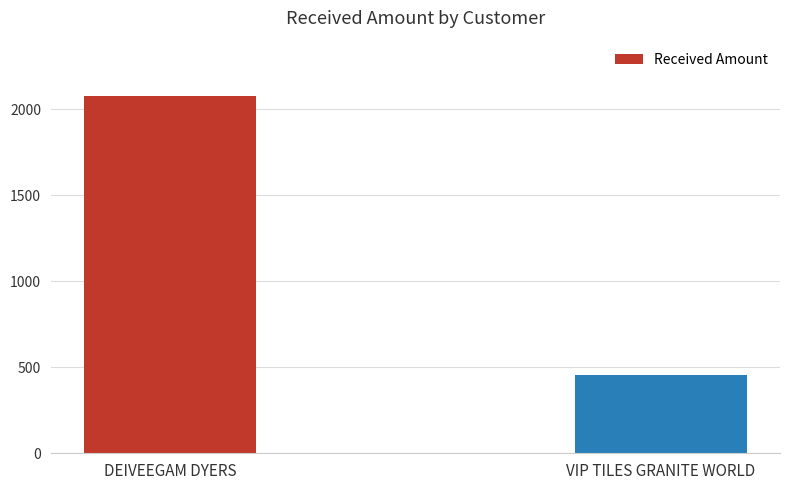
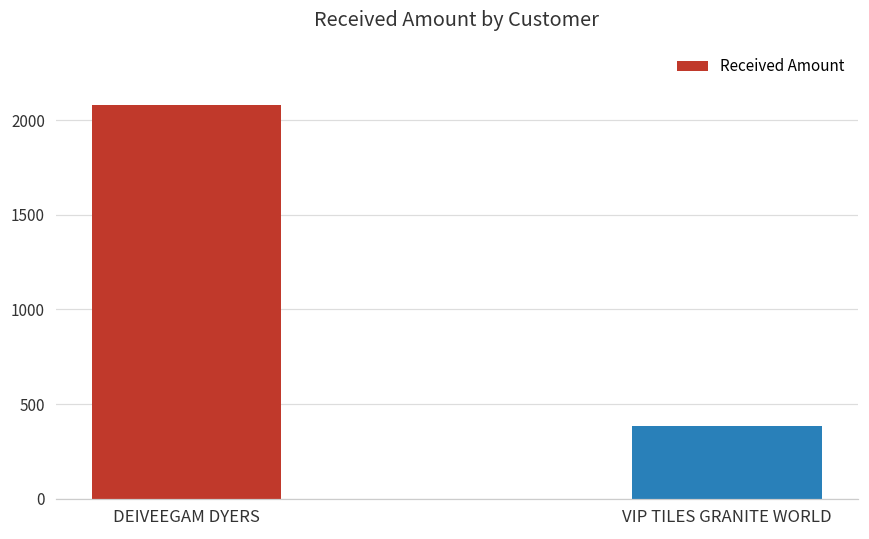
VIP TILES GRANITE WORLD: 450 -> 380
